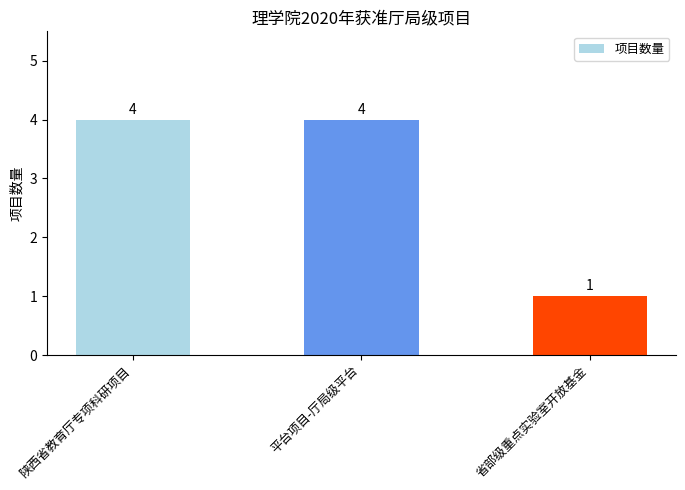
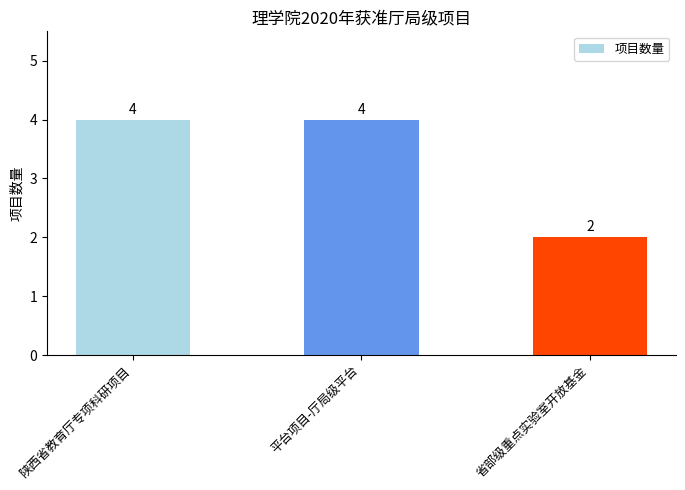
省部级重点实验室开放基金: 1 -> 2
